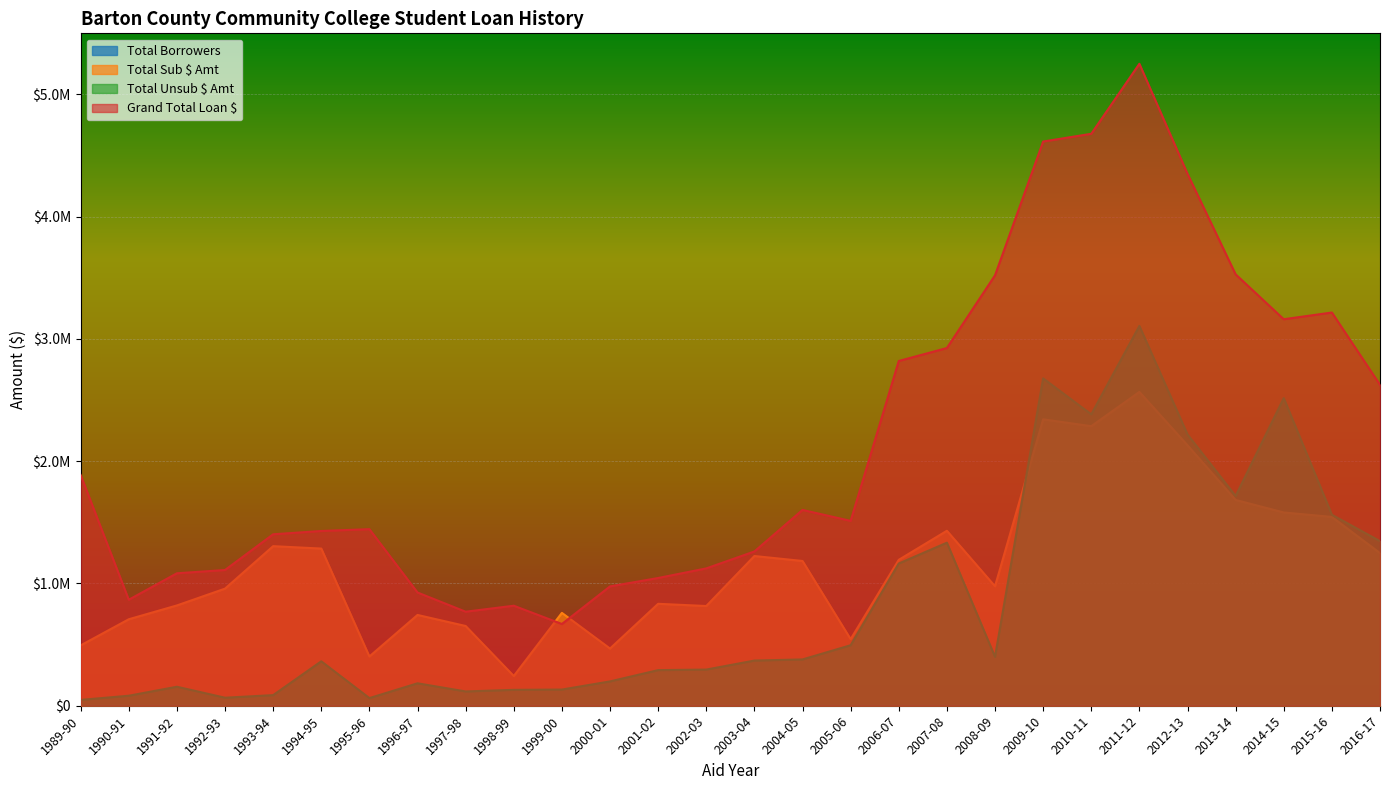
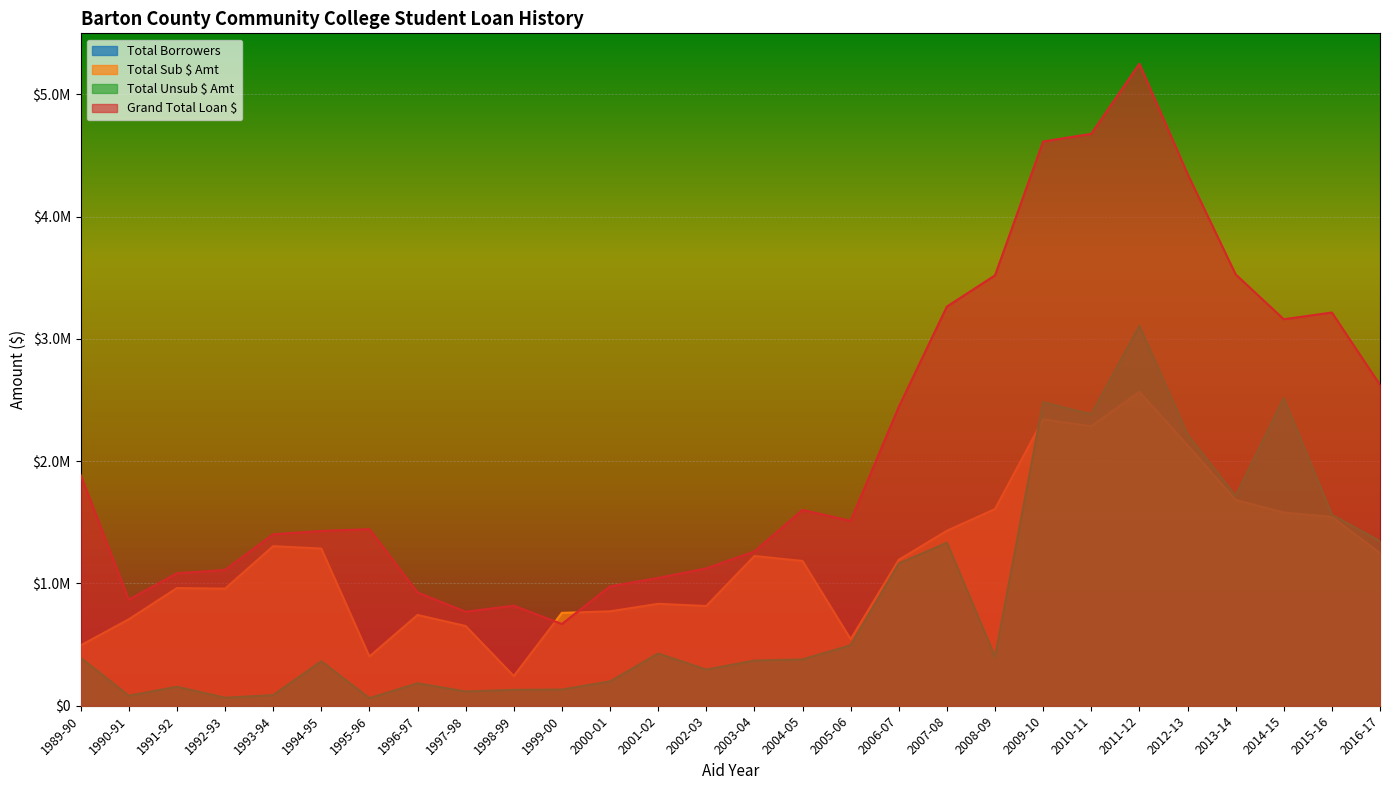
Total Unsub $ Amt, 1989-90: $50000 -> $390000
Total Sub $ Amt, 1991-92: $820000 -> $960000
Total Sub $ Amt, 2000-01: $470000 -> $770000
Total Unsub $ Amt, 2001-02: $290000 -> $430000
Grand Total Loan $, 2006-07: $2820000 -> $2440000
Grand Total Loan $, 2007-08: $2930000 -> $3270000
Total Sub $ Amt, 2008-09: $980000 -> $1610000
Total Unsub $ Amt, 2009-10: $2680000 -> $2480000
